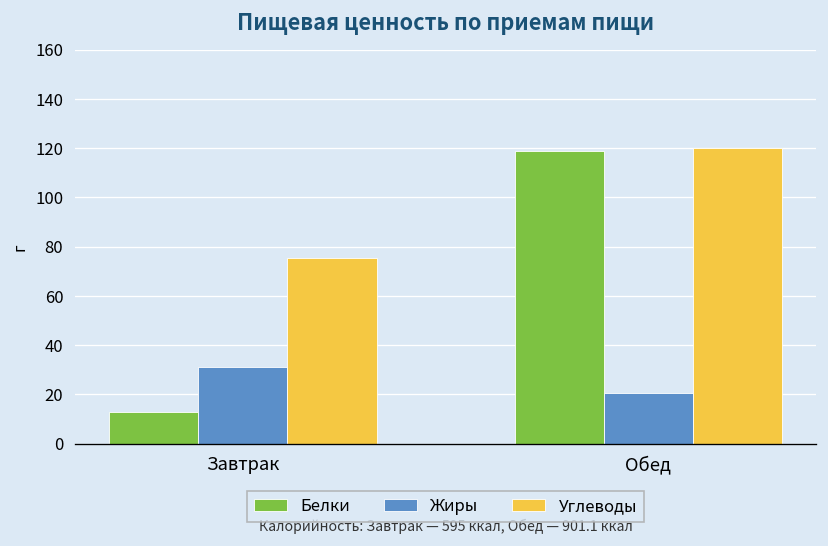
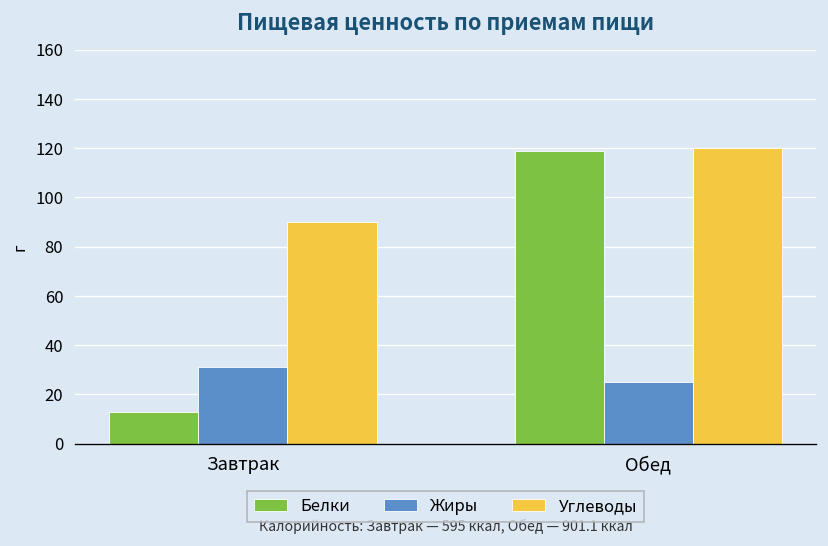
Углеводы, Завтрак: 75 -> 90
Жиры, Обед: 21 -> 25
